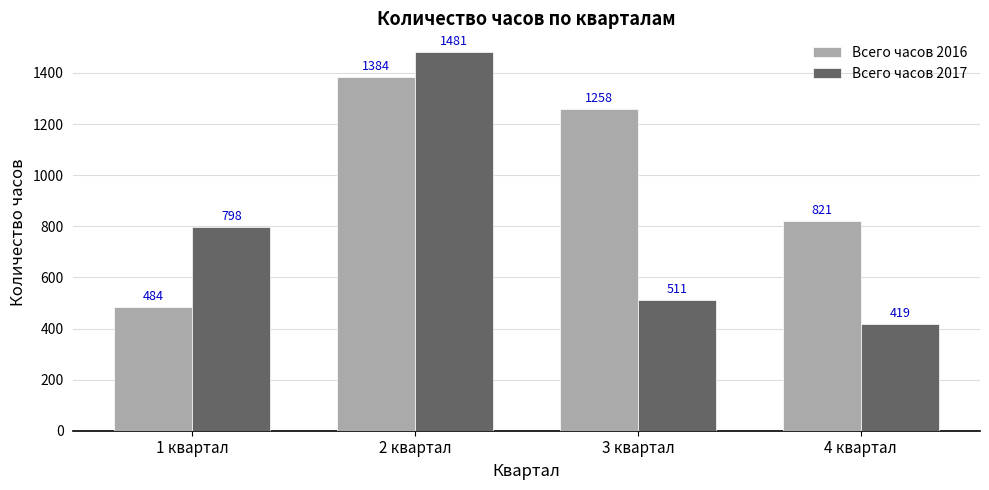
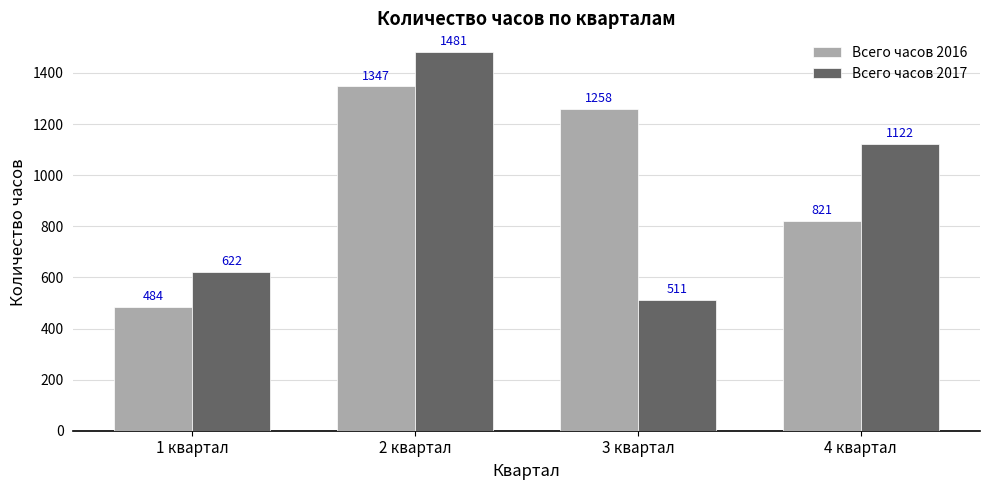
Всего часов 2017, 1 квартал: 798 -> 622
Всего часов 2016, 2 квартал: 1384 -> 1347
Всего часов 2017, 4 квартал: 419 -> 1122
